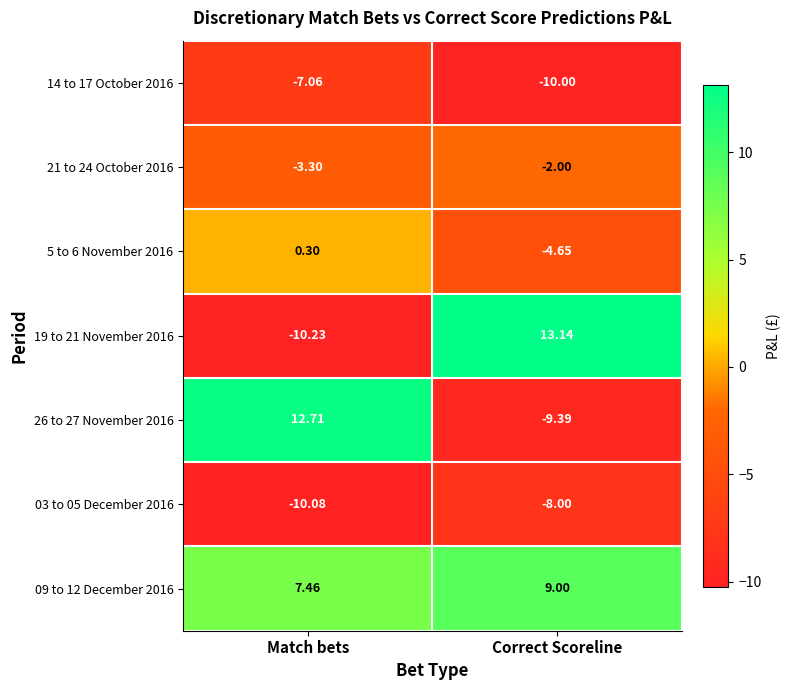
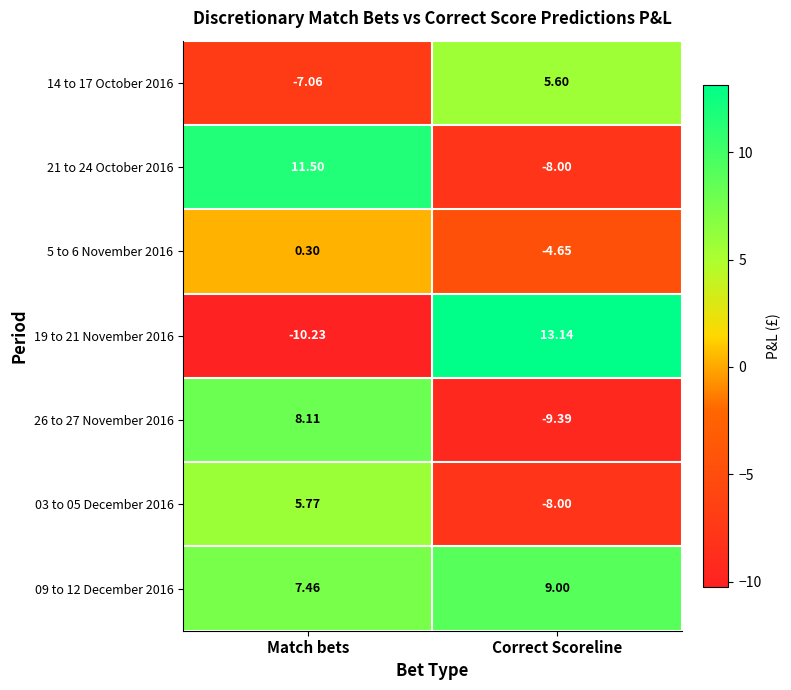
14 to 17 October 2016, Correct Scoreline: -10.00 -> 5.60
21 to 24 October 2016, Match bets: -3.30 -> 11.50
21 to 24 October 2016, Correct Scoreline: -2.00 -> -8.00
26 to 27 November 2016, Match bets: 12.71 -> 8.11
03 to 05 December 2016, Match bets: -10.08 -> 5.77
